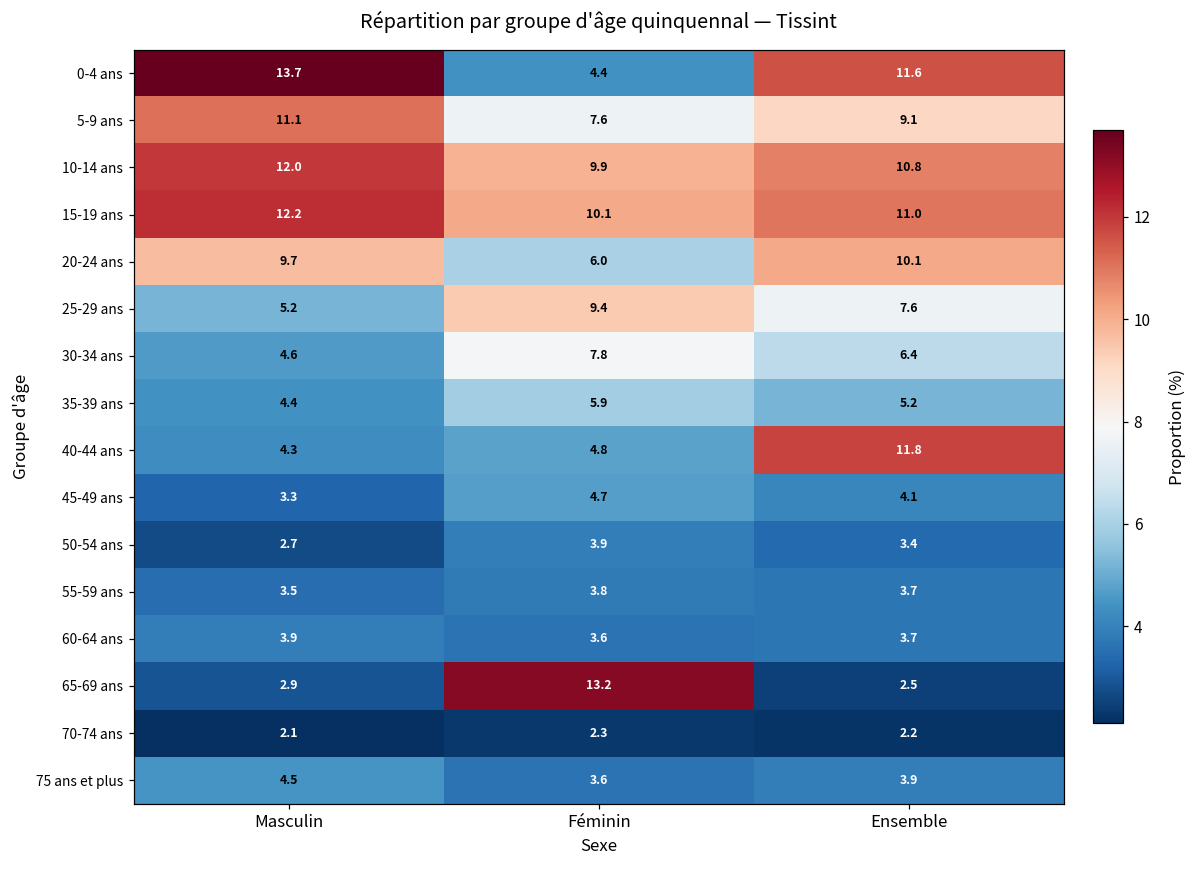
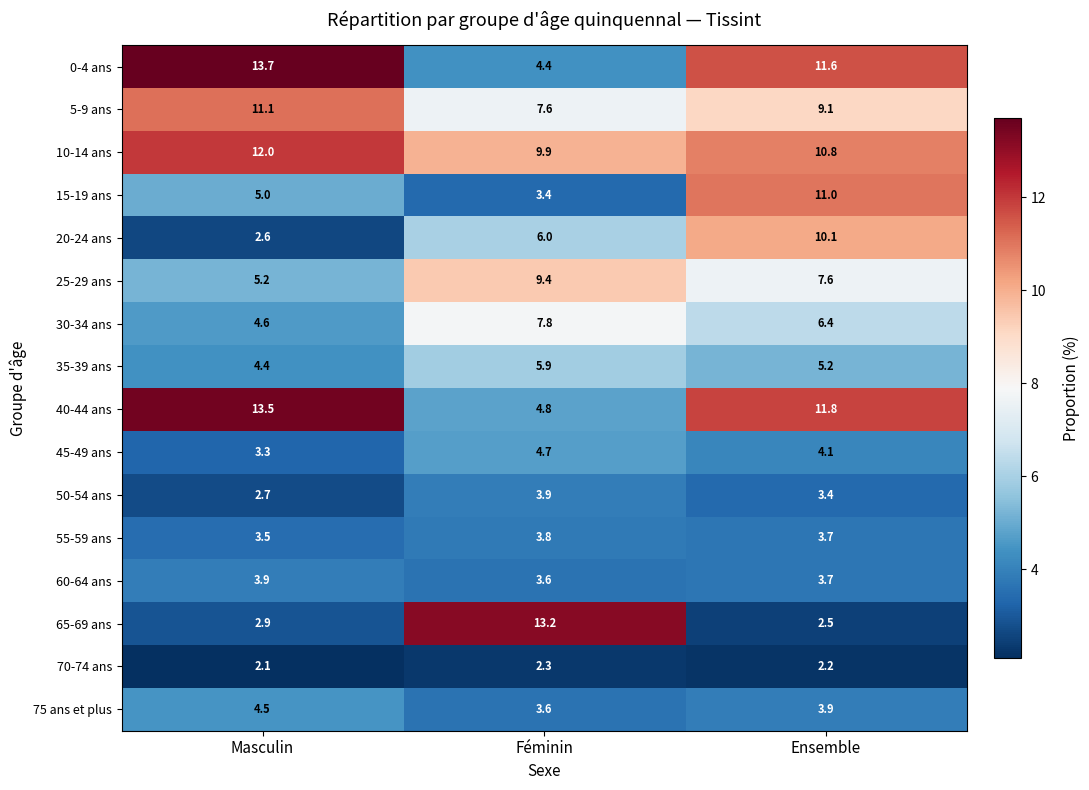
15-19 ans, Masculin: 12.2 -> 5.0
15-19 ans, Féminin: 10.1 -> 3.4
20-24 ans, Masculin: 9.7 -> 2.6
40-44 ans, Masculin: 4.3 -> 13.5
